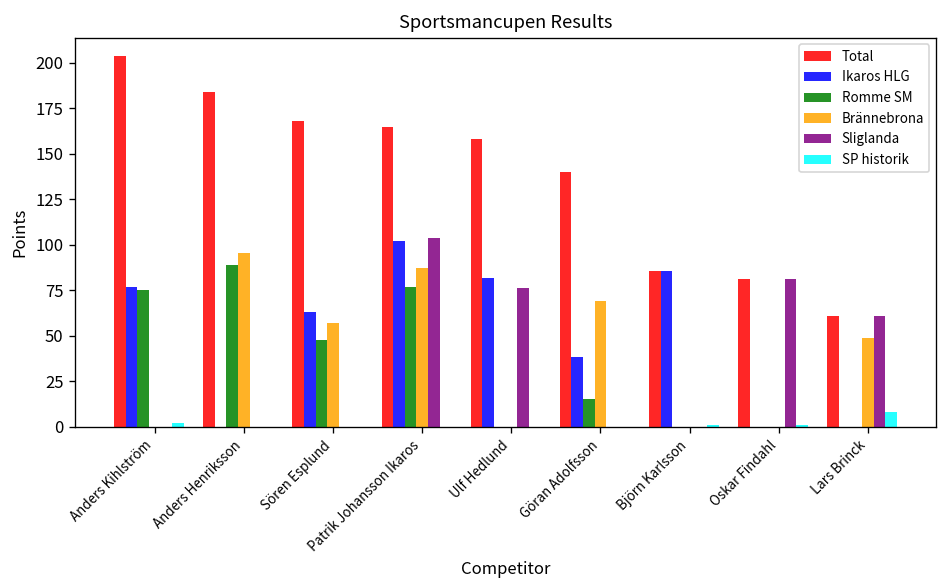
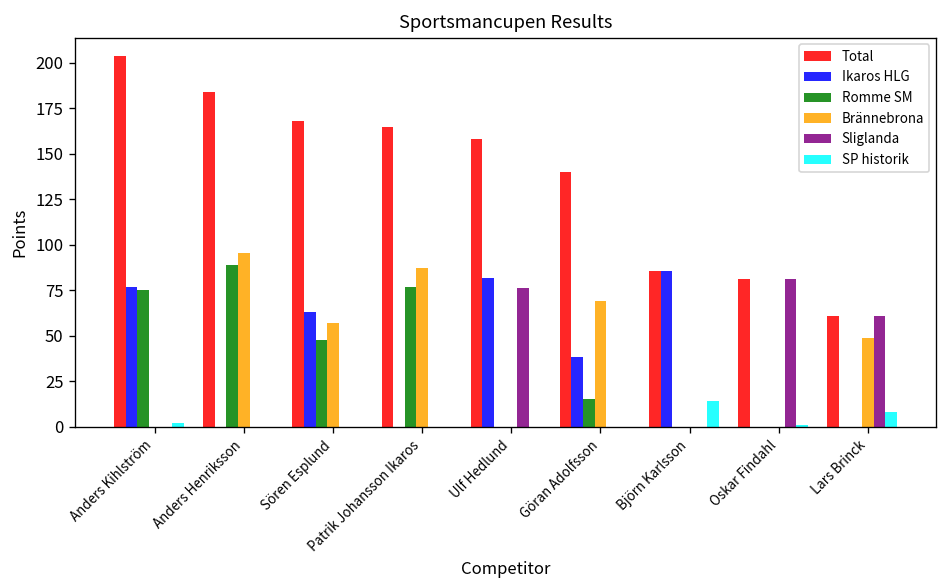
Ikaros HLG, Patrik Johansson Ikaros: 102 -> 0
Sliglanda, Patrik Johansson Ikaros: 104 -> 0
SP historik, Björn Karlsson: 1 -> 14
